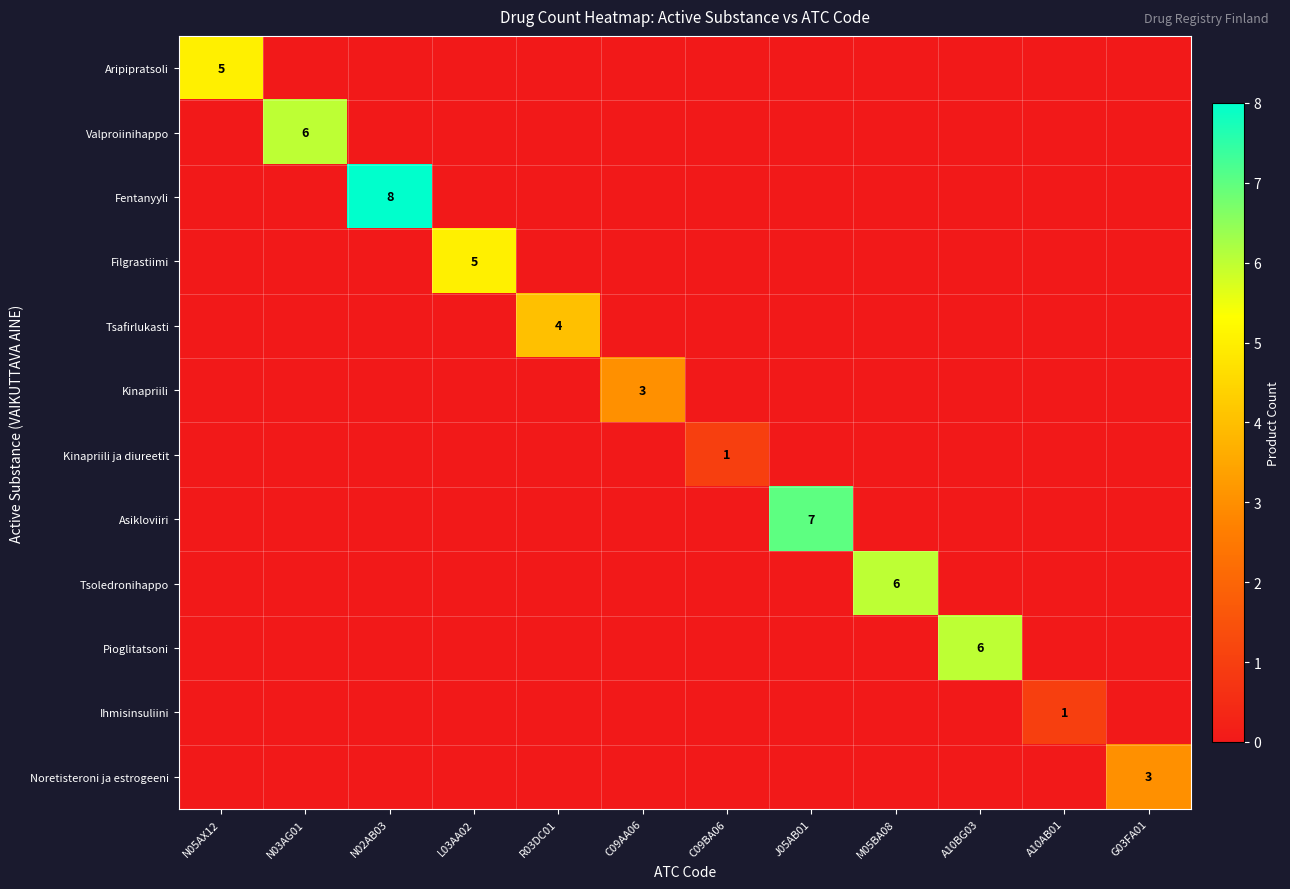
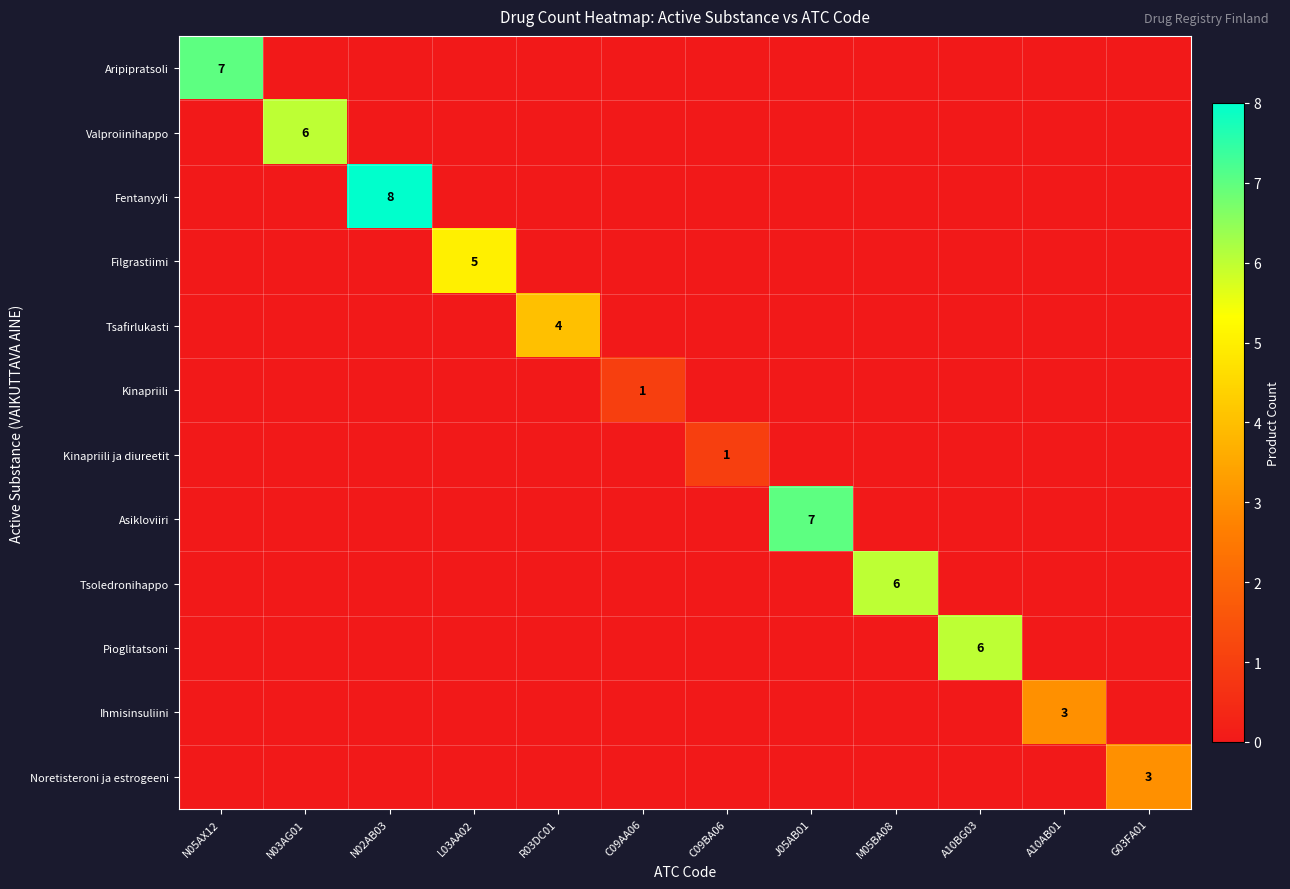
Aripipratsoli, N05AX12: 5 -> 7
Kinapriili, C09AA06: 3 -> 1
Ihmisinsuliini, A10AB01: 1 -> 3
